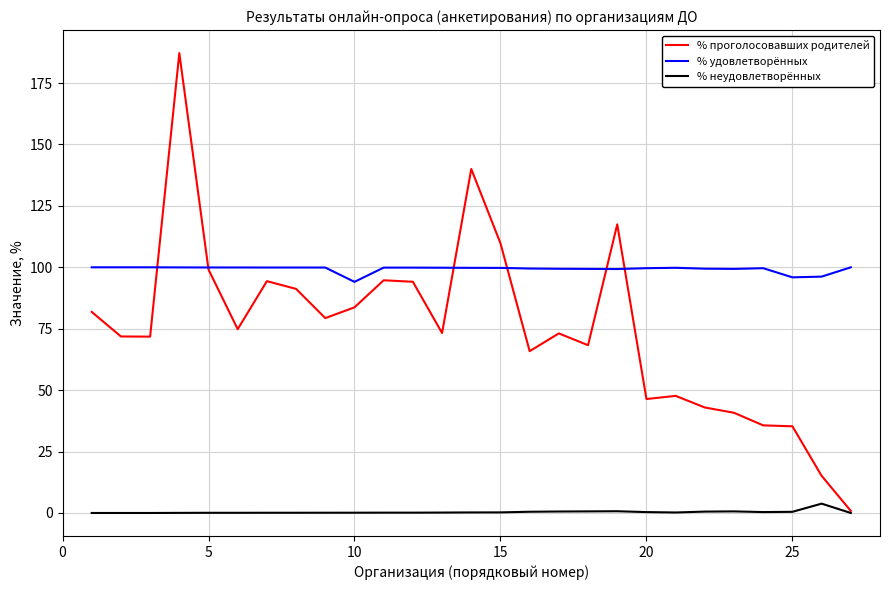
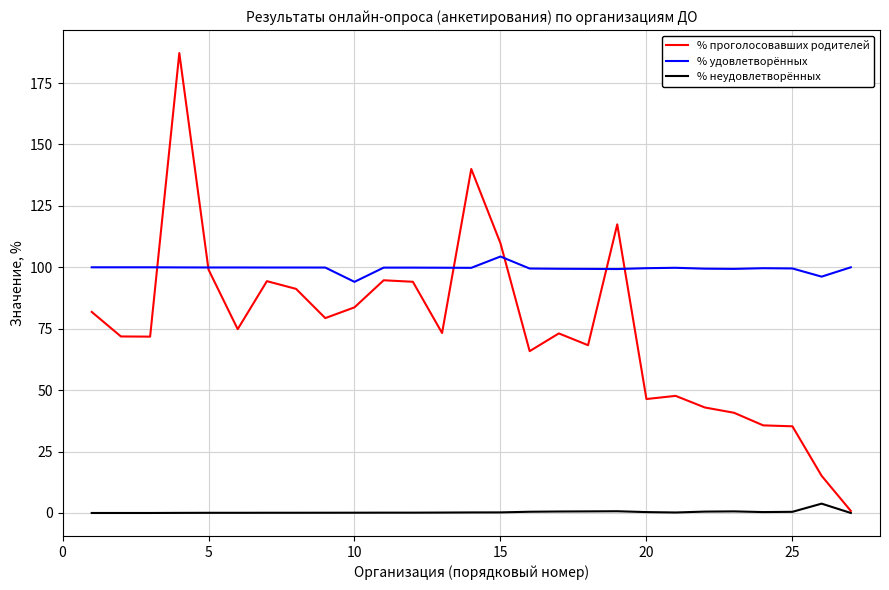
% удовлетворённых, 15: 100 -> 104
% удовлетворённых, 25: 96 -> 100
